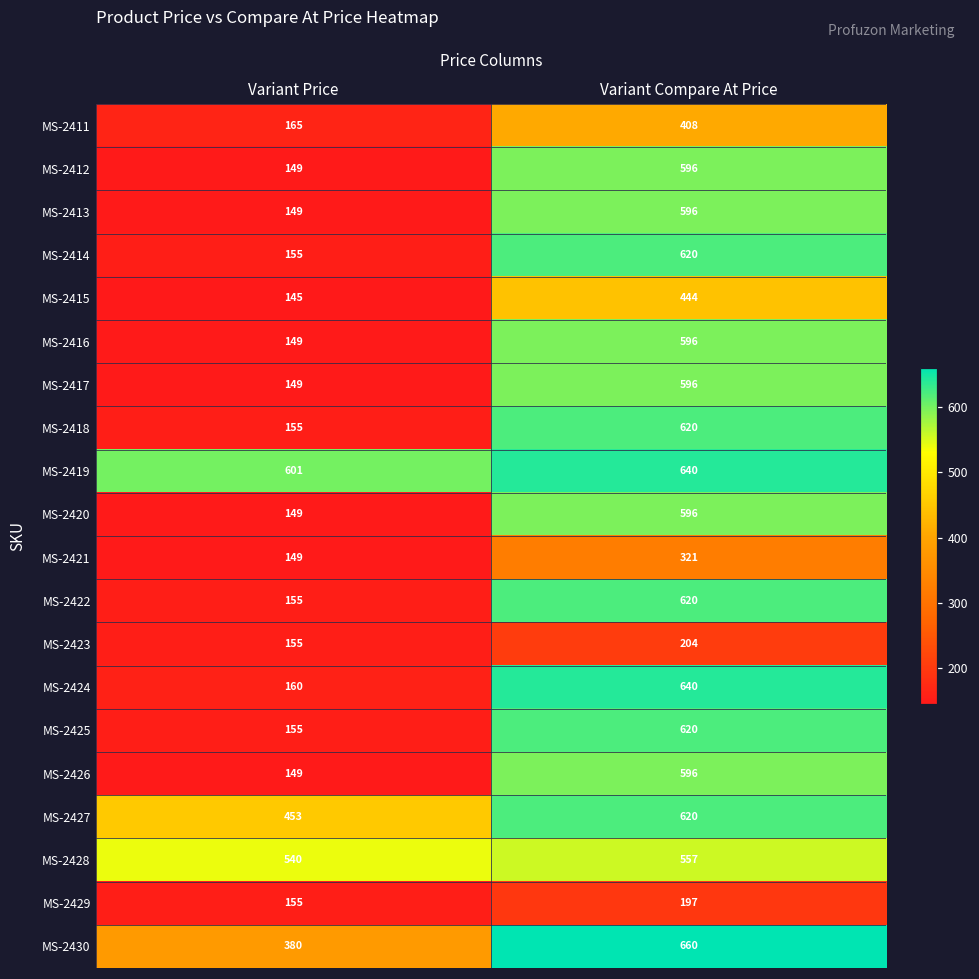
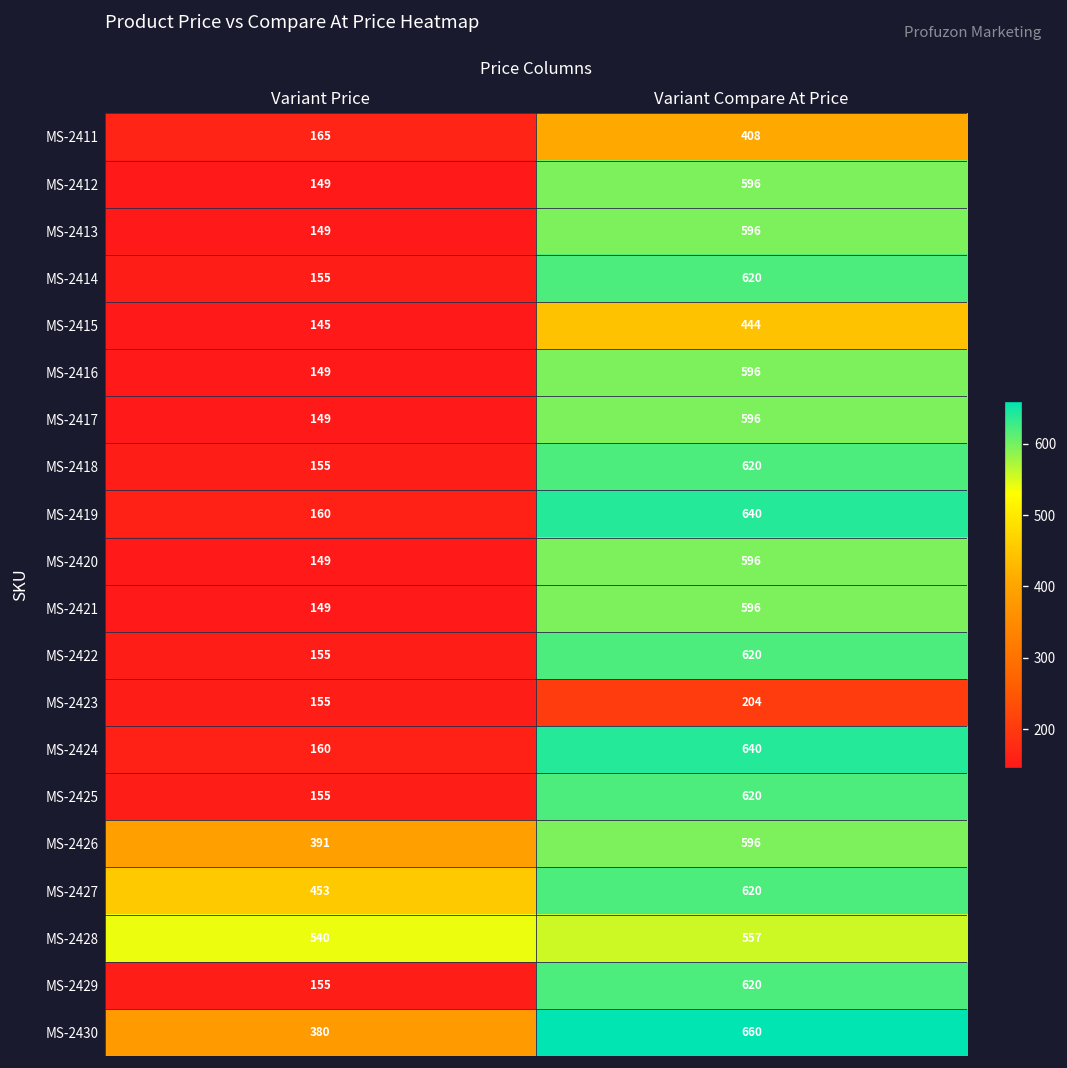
MS-2419, Variant Price: 601 -> 160
MS-2421, Variant Compare At Price: 321 -> 596
MS-2426, Variant Price: 149 -> 391
MS-2429, Variant Compare At Price: 197 -> 620
